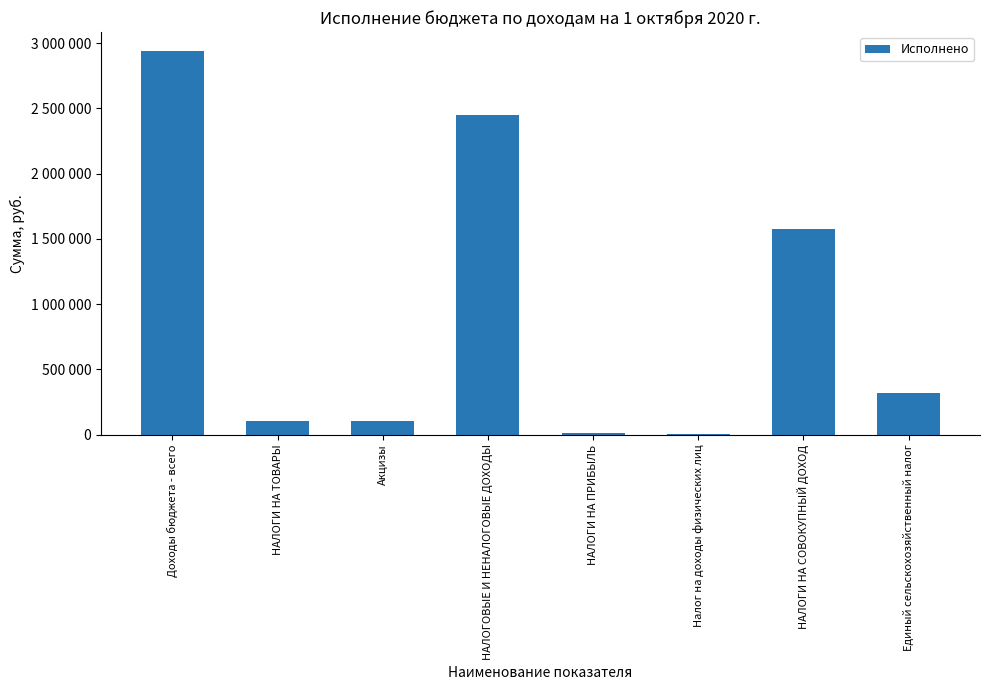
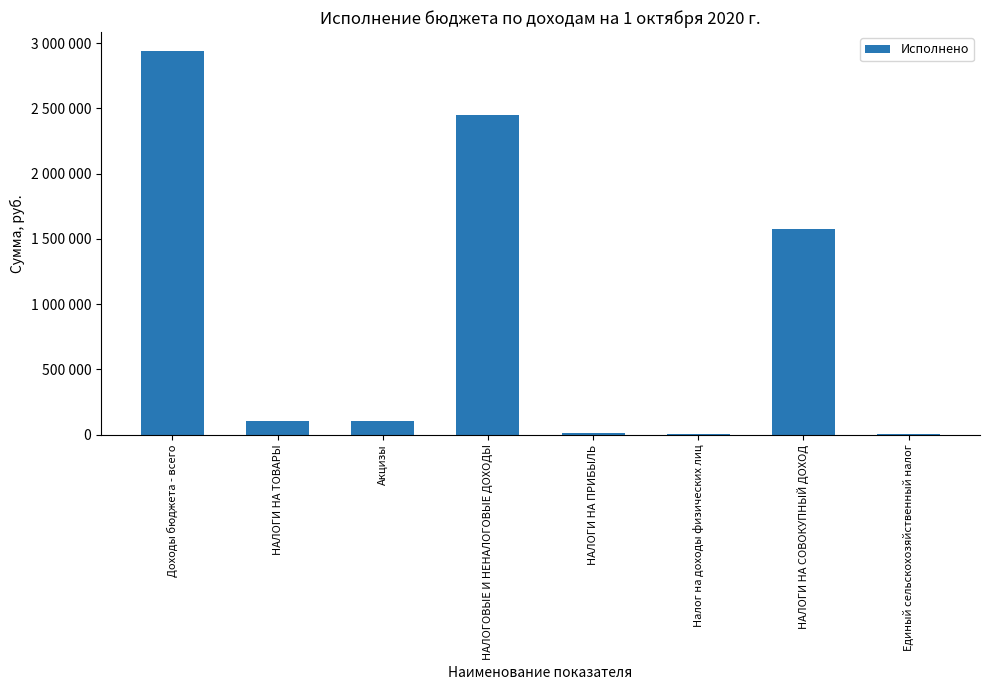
Единый сельскохозяйственный налог: 320000 -> 0
